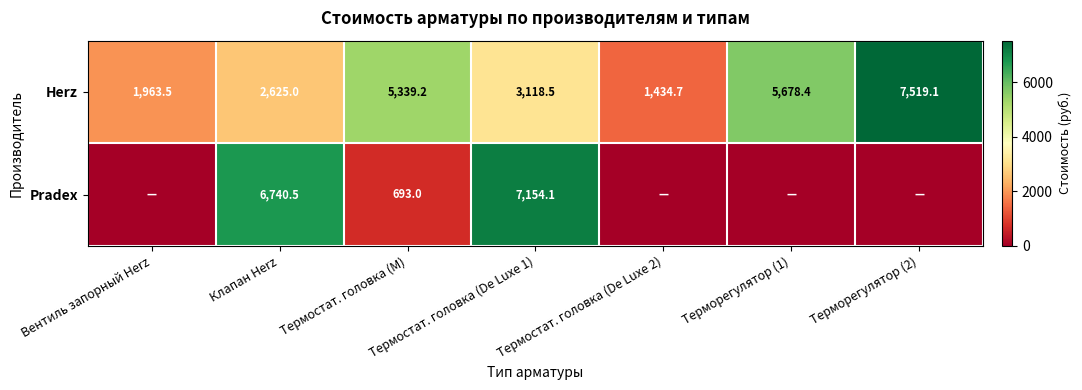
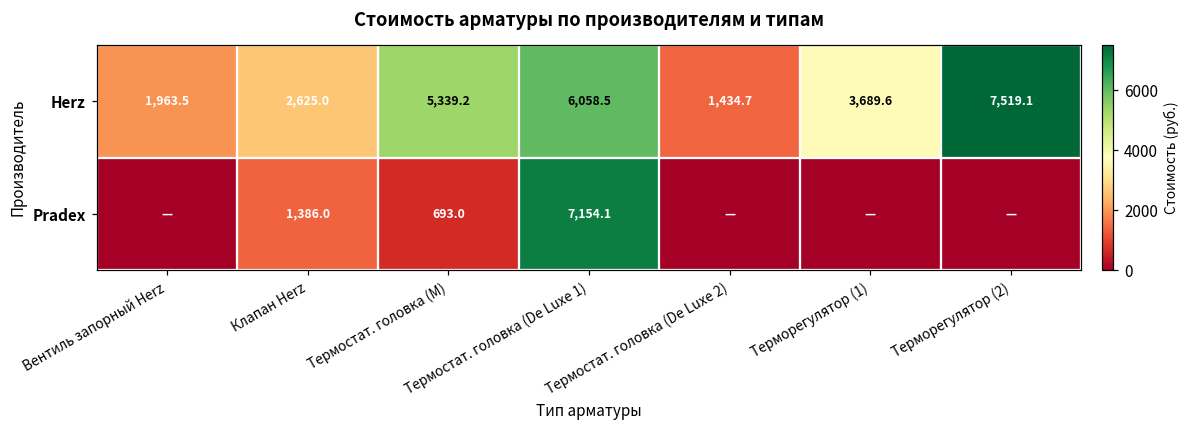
Herz, Термостат. головка (De Luxe 1): 3,118.5 -> 6,058.5
Herz, Терморегулятор (1): 5,678.4 -> 3,689.6
Pradex, Клапан Herz: 6,740.5 -> 1,386.0
